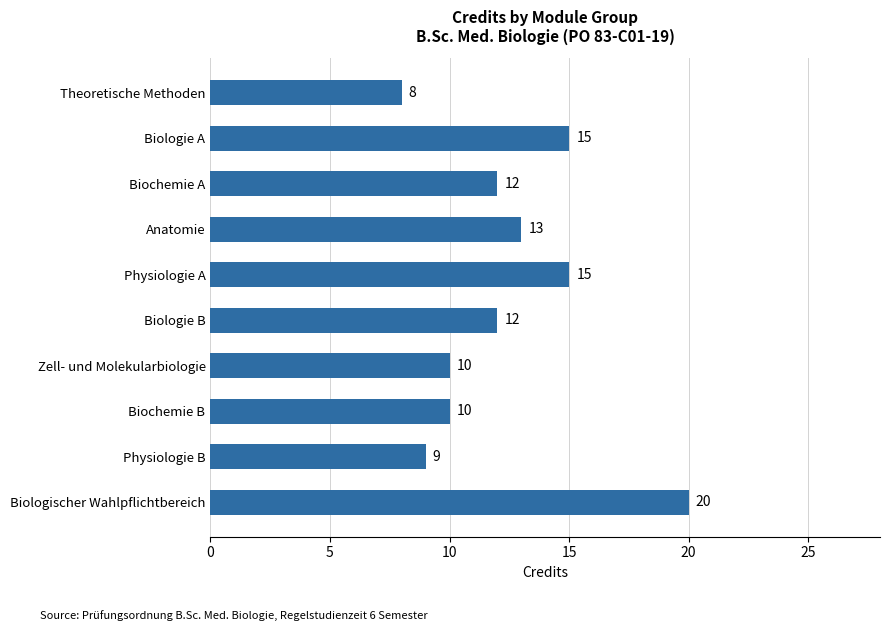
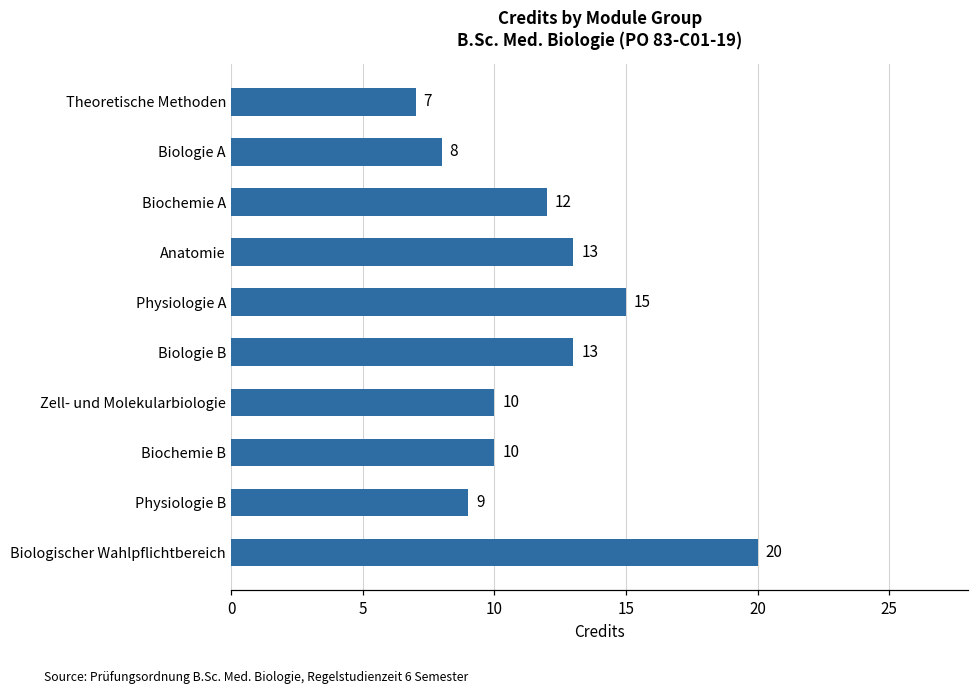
Theoretische Methoden: 8 -> 7
Biologie A: 15 -> 8
Biologie B: 12 -> 13
